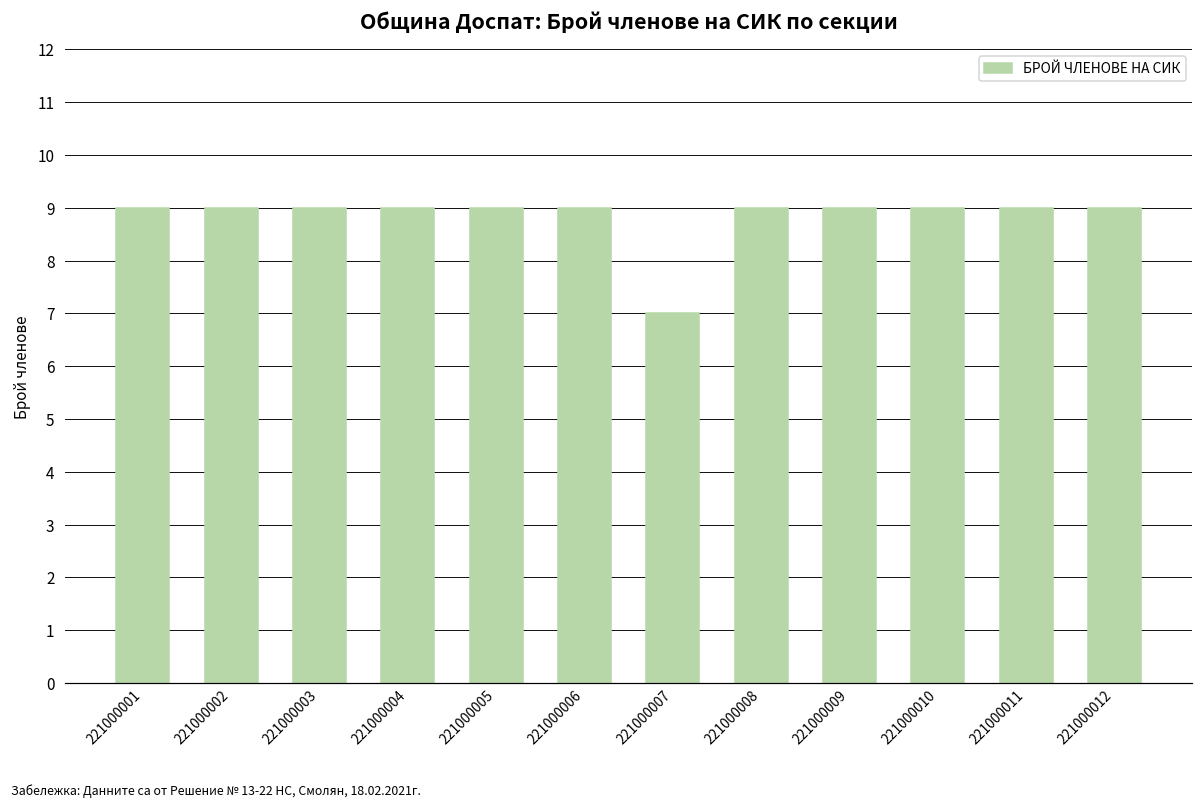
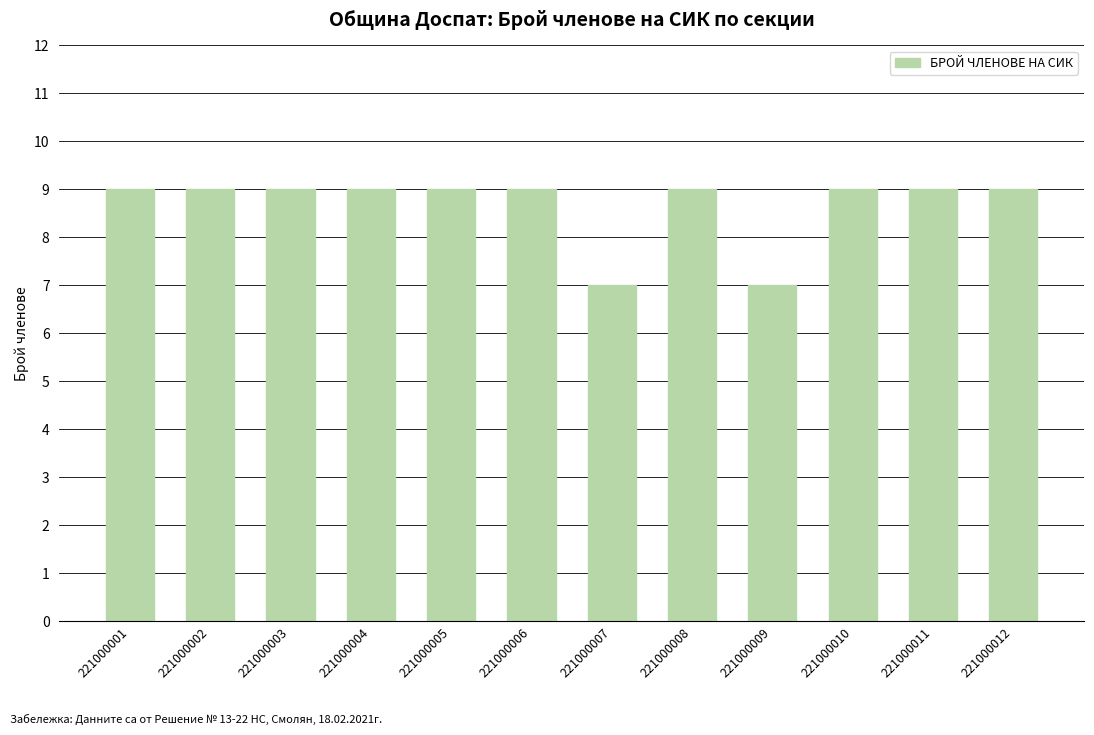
221000009: 9 -> 7
